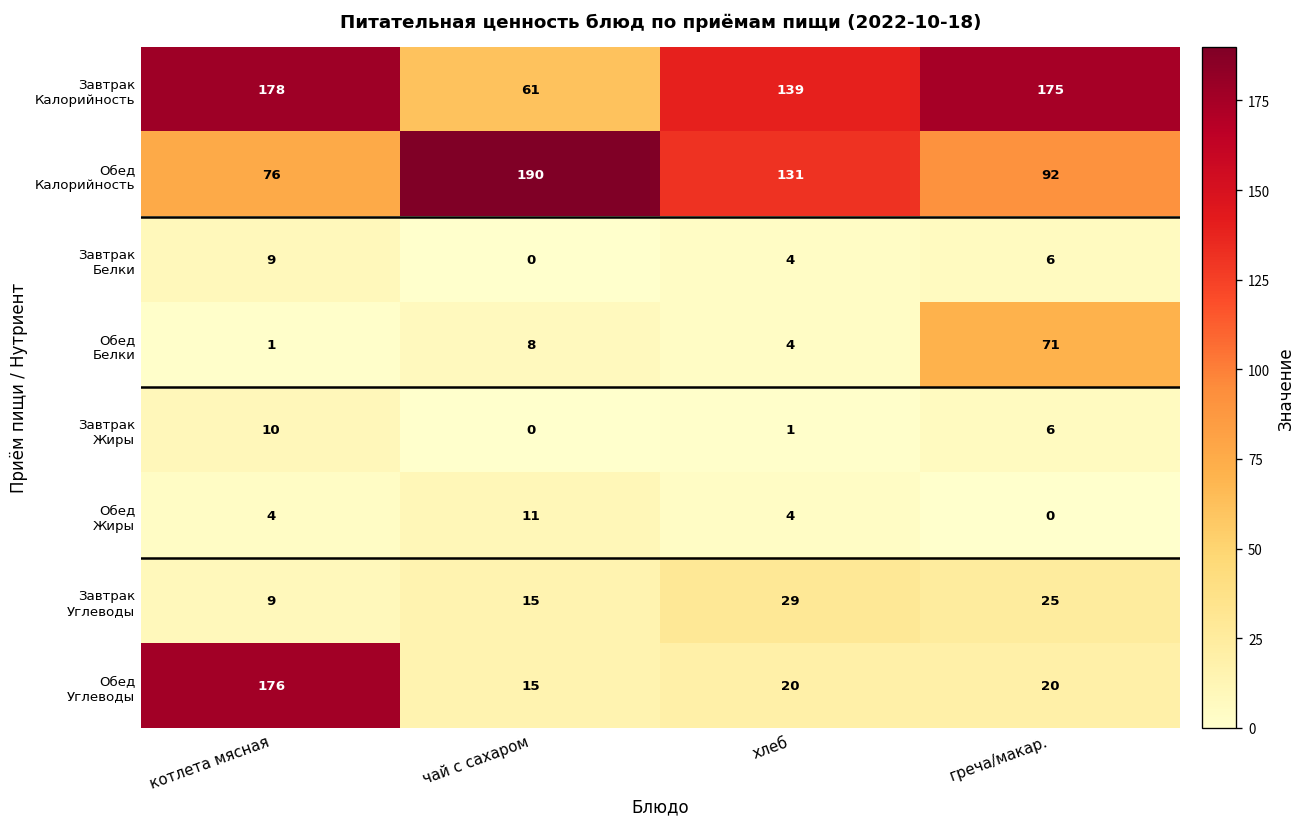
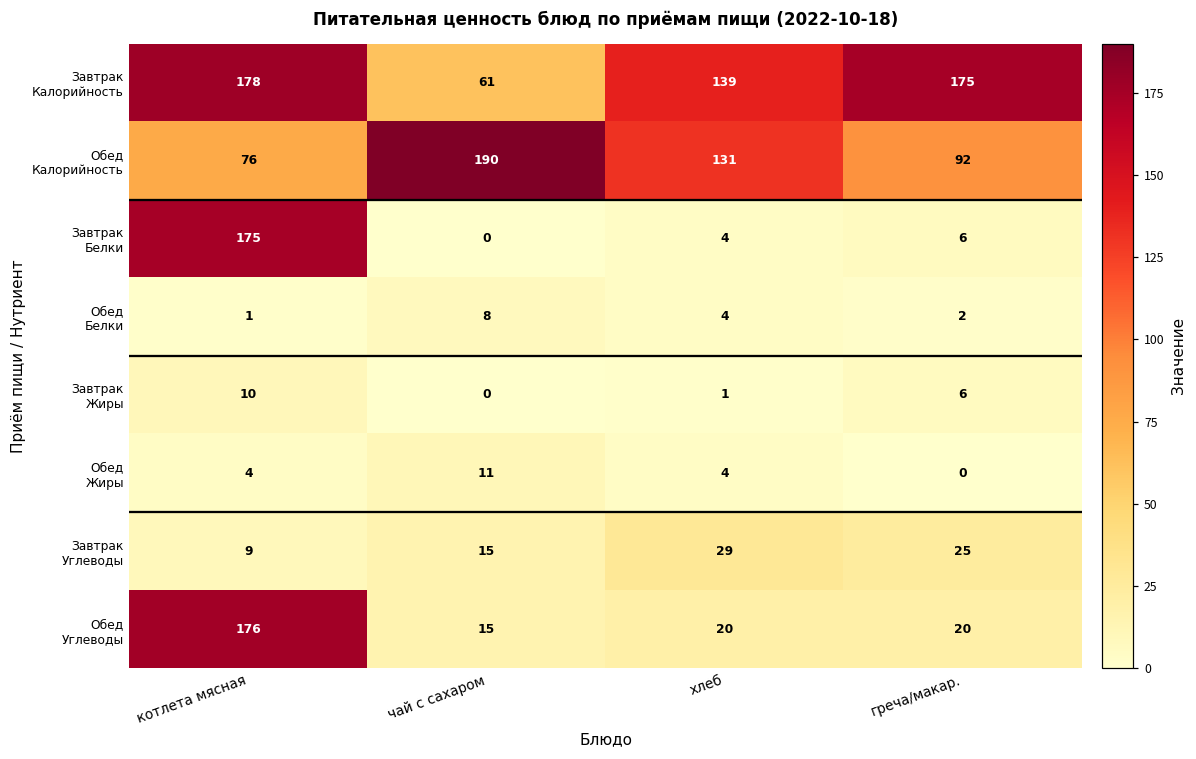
Завтрак Белки, котлета мясная: 9 -> 175
Обед Белки, греча/макар.: 71 -> 2
